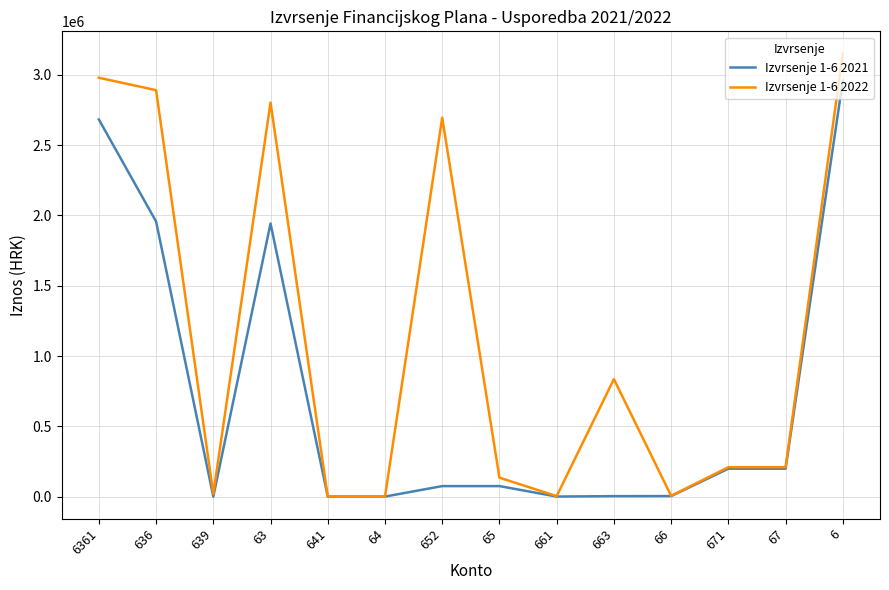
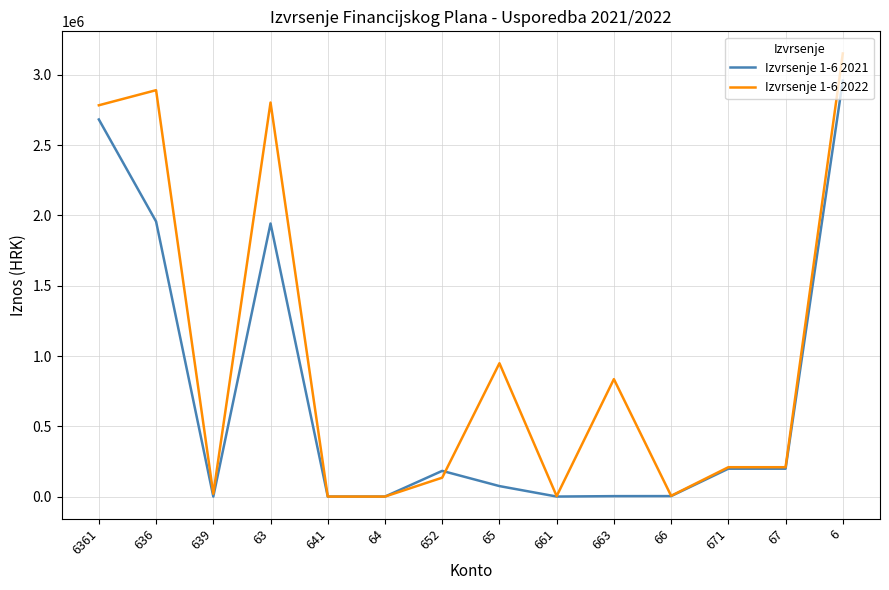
Izvrsenje 1-6 2022, 6361: 2980000 -> 2780000
Izvrsenje 1-6 2021, 652: 70000 -> 180000
Izvrsenje 1-6 2022, 652: 2700000 -> 130000
Izvrsenje 1-6 2022, 65: 130000 -> 950000
